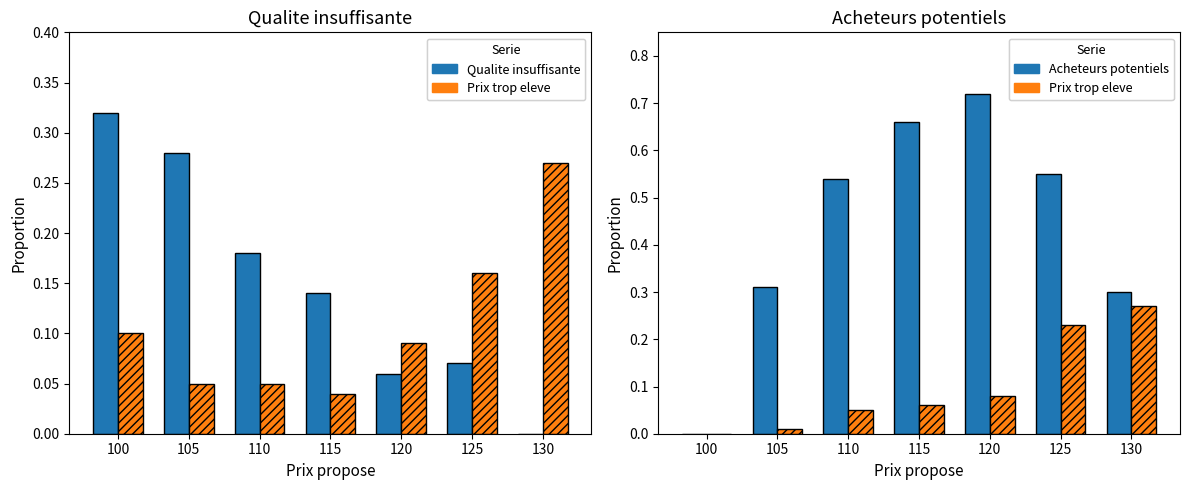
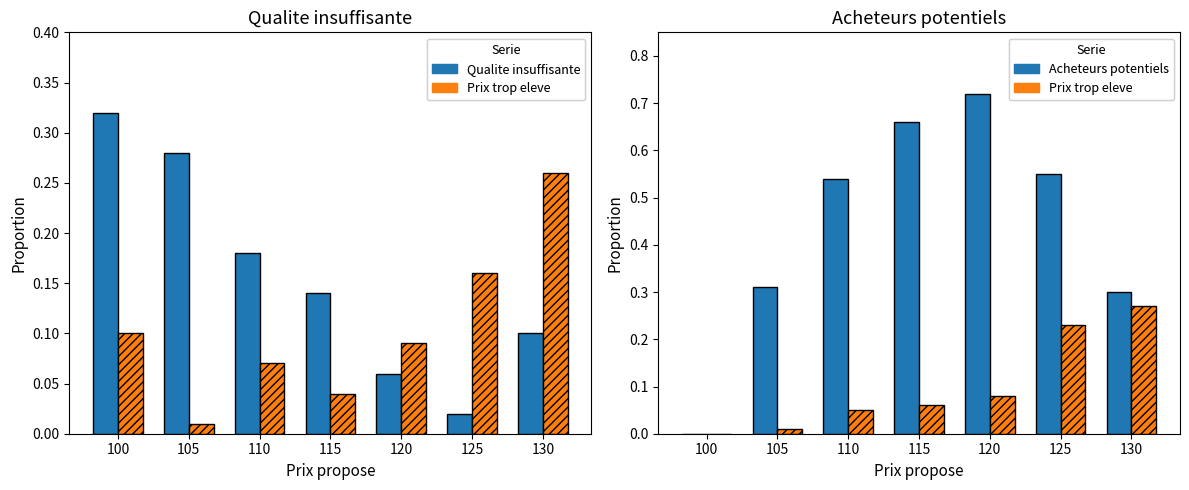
Qualite insuffisante, Prix trop eleve, 105: 0.05 -> 0.01
Qualite insuffisante, Prix trop eleve, 110: 0.05 -> 0.07
Qualite insuffisante, Qualite insuffisante, 125: 0.07 -> 0.02
Qualite insuffisante, Qualite insuffisante, 130: 0.0 -> 0.1
Qualite insuffisante, Prix trop eleve, 130: 0.27 -> 0.26
